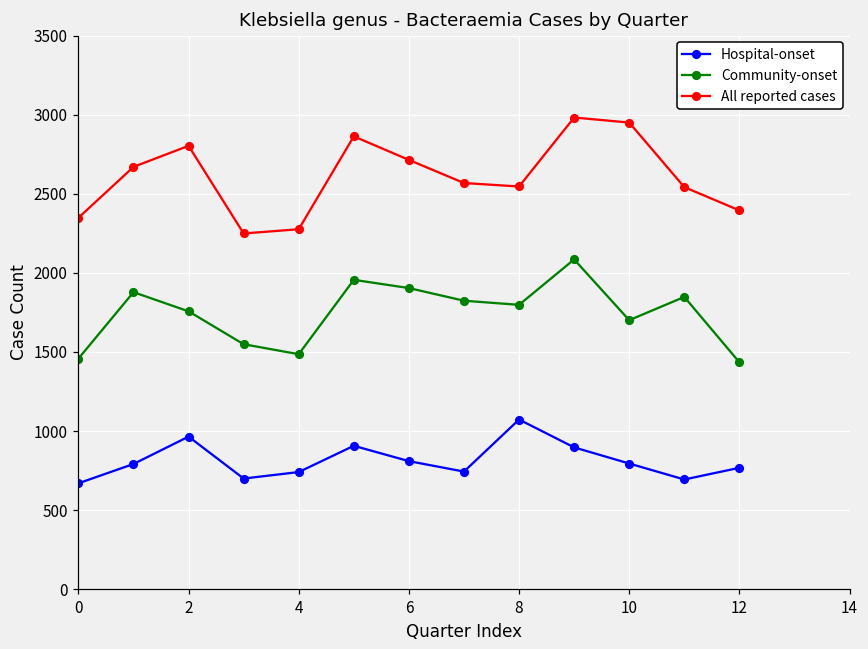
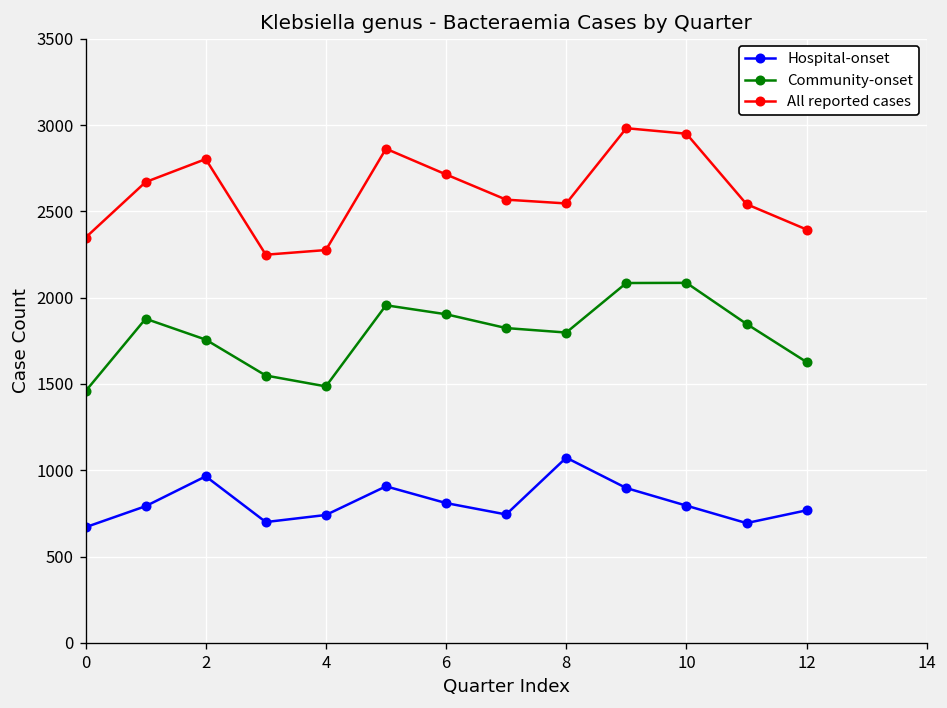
Community-onset, 10: 1700 -> 2090
Community-onset, 12: 1440 -> 1630
